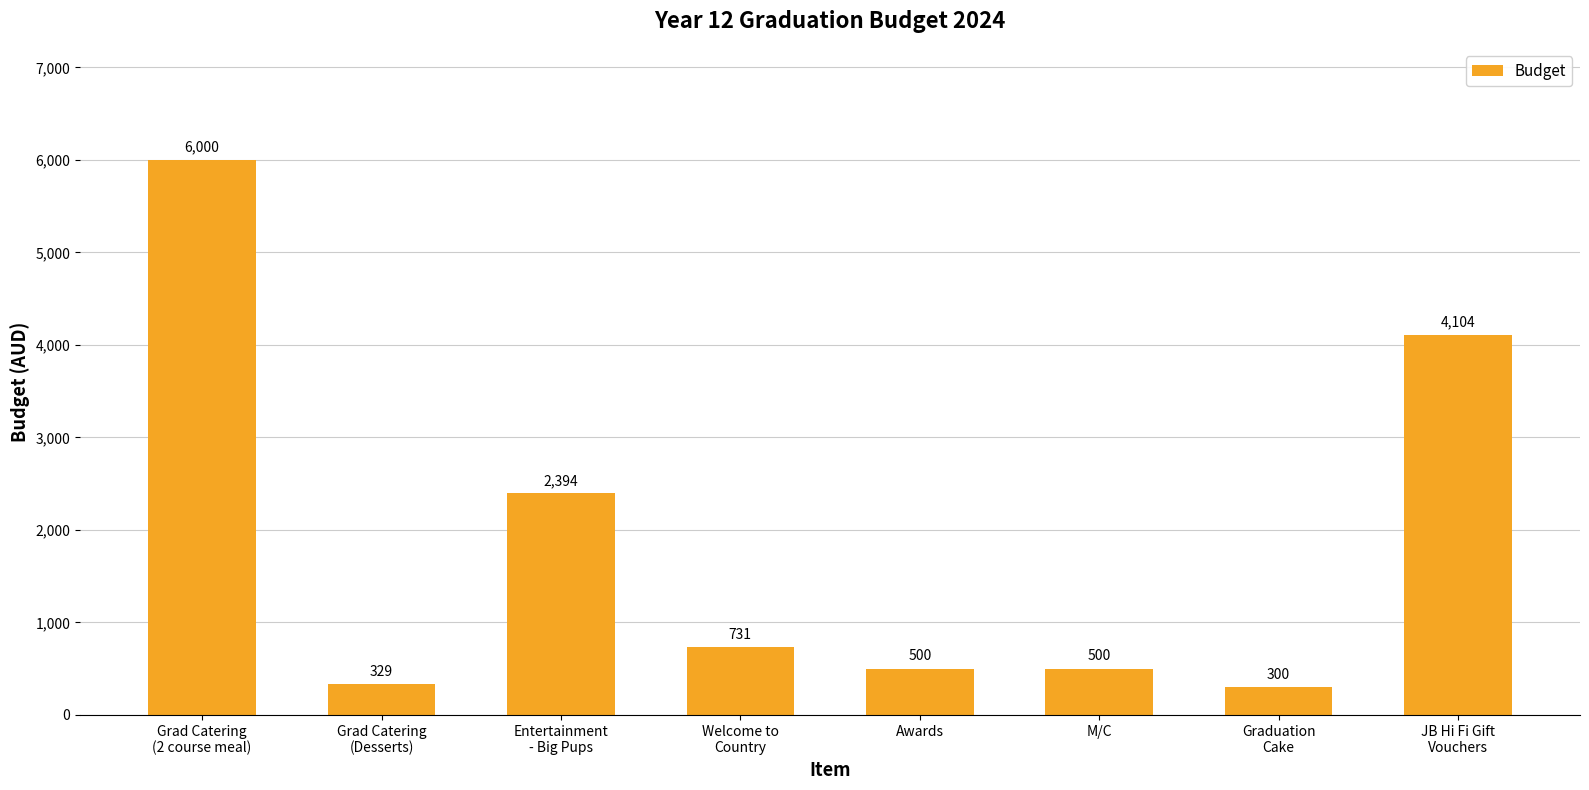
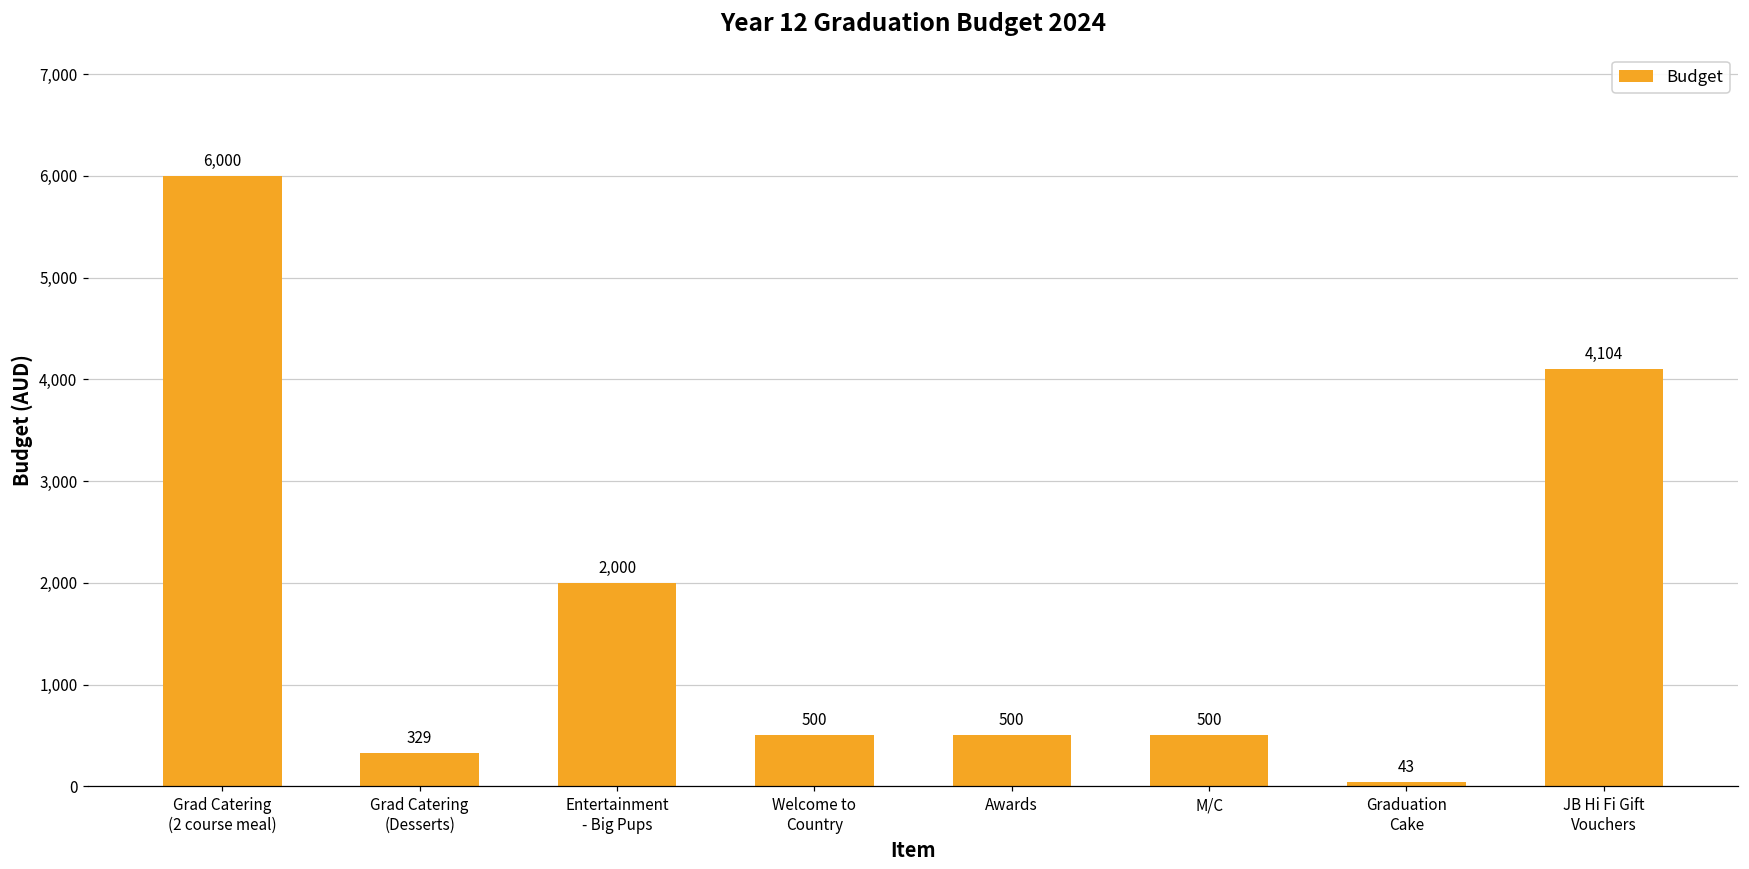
Entertainment - Big Pups: 2,394 -> 2,000
Welcome to Country: 731 -> 500
Graduation Cake: 300 -> 43
